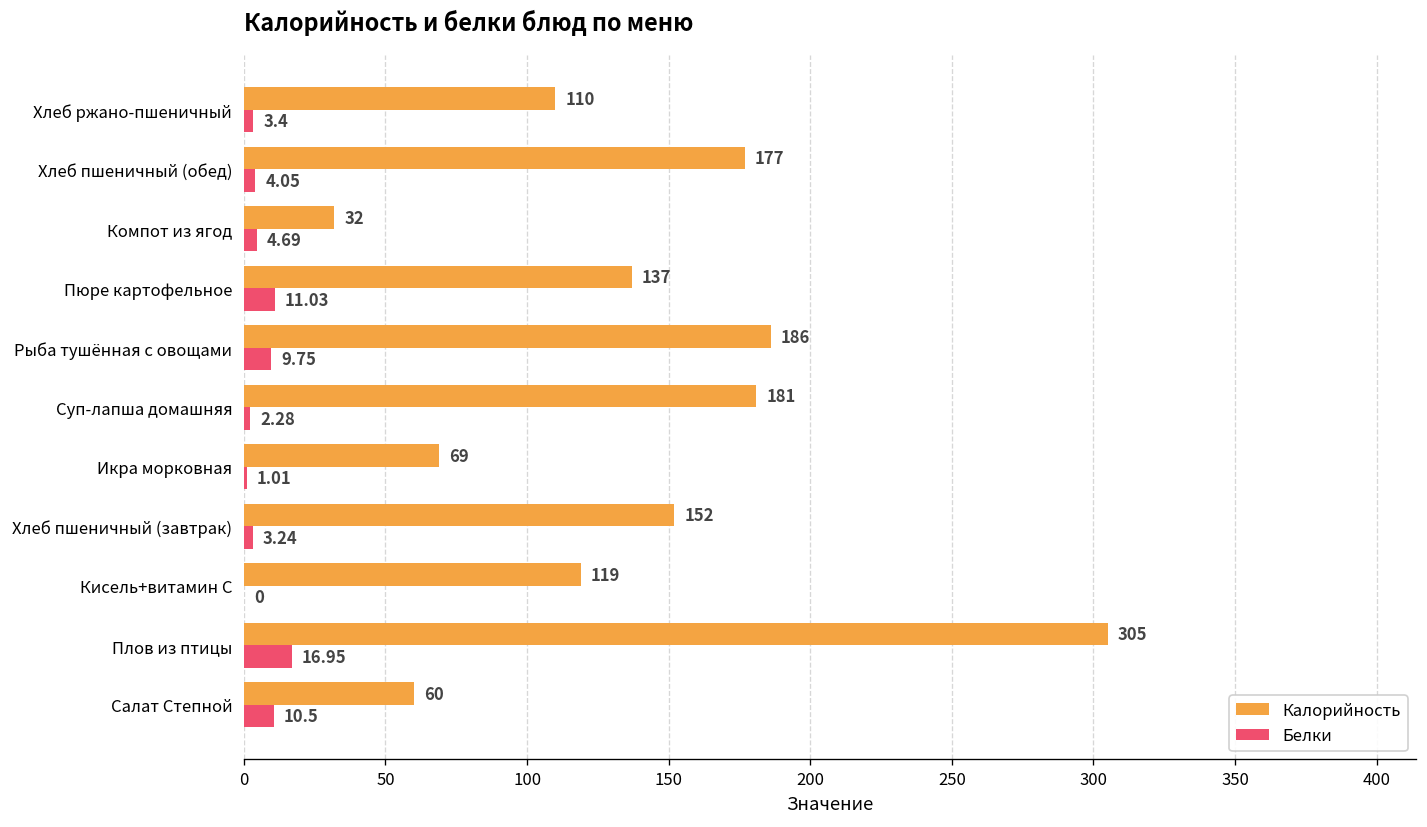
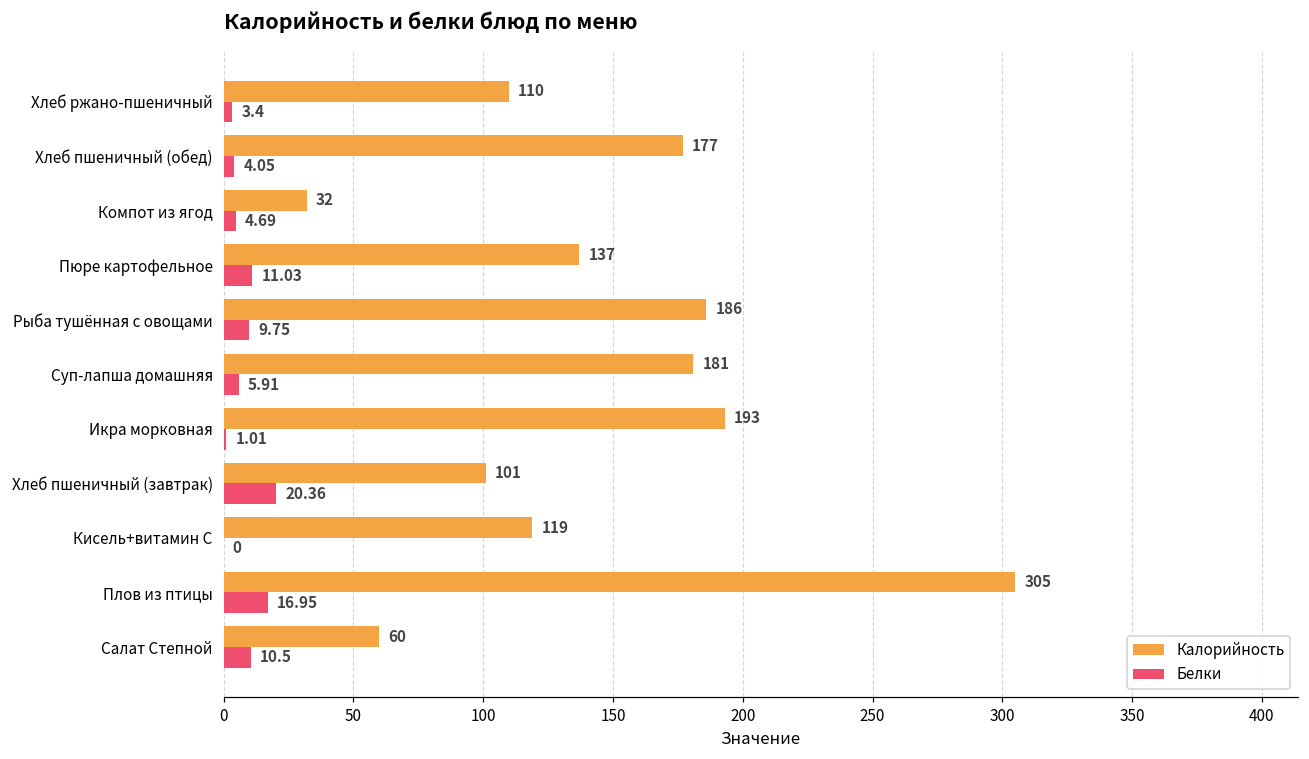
Белки, Суп-лапша домашняя: 2.28 -> 5.91
Калорийность, Икра морковная: 69 -> 193
Калорийность, Хлеб пшеничный (завтрак): 152 -> 101
Белки, Хлеб пшеничный (завтрак): 3.24 -> 20.36
